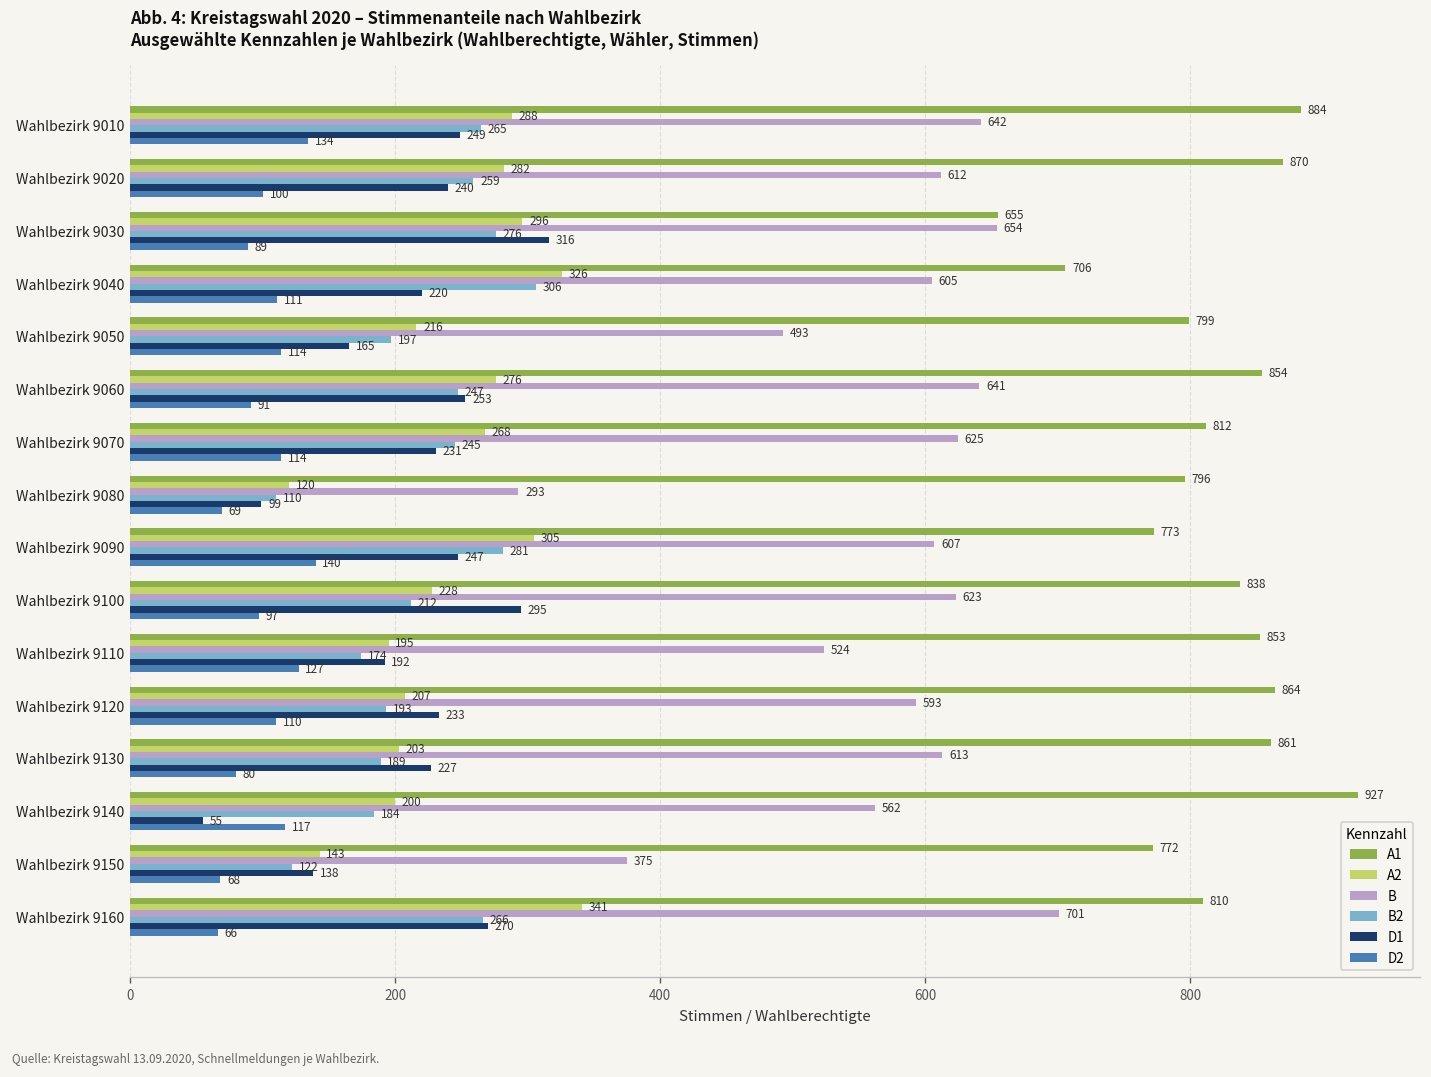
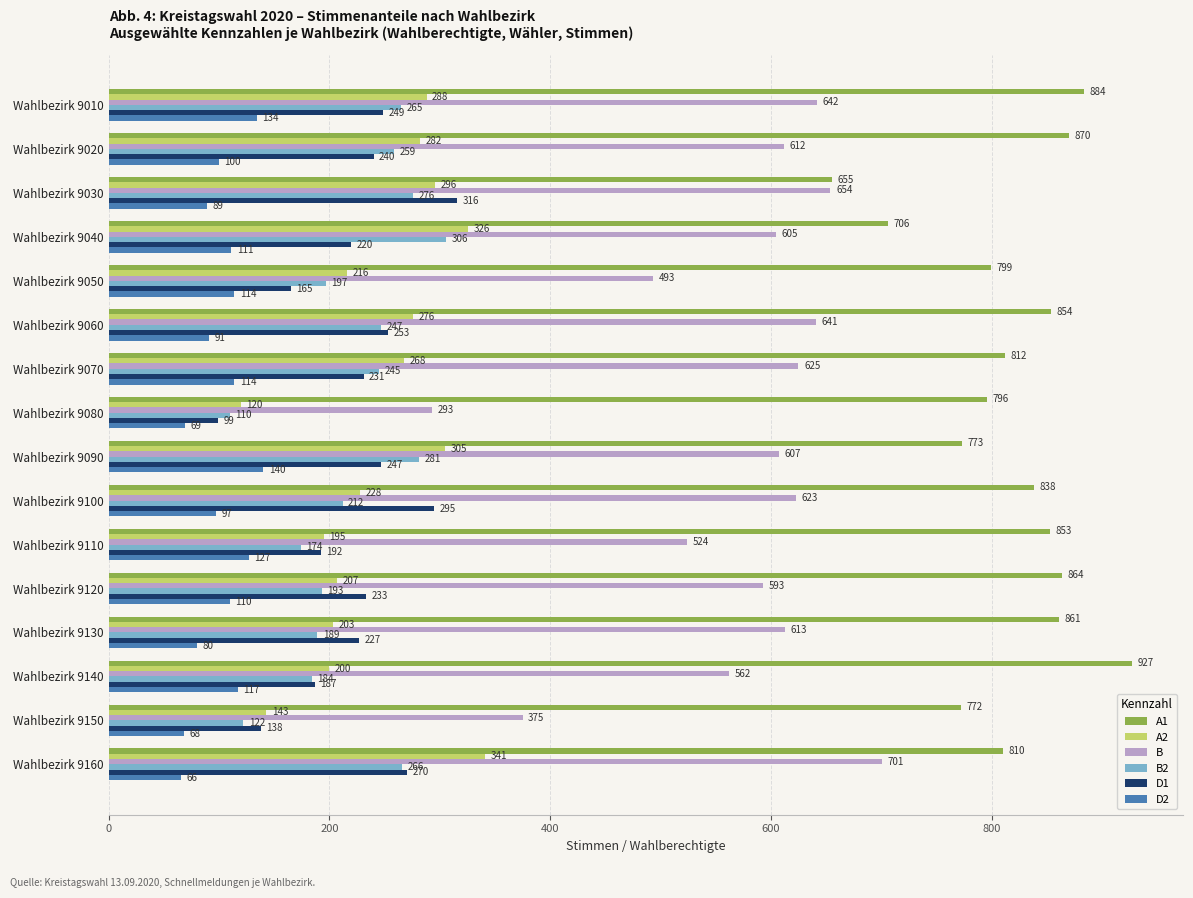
D1, Wahlbezirk 9140: 55 -> 187
